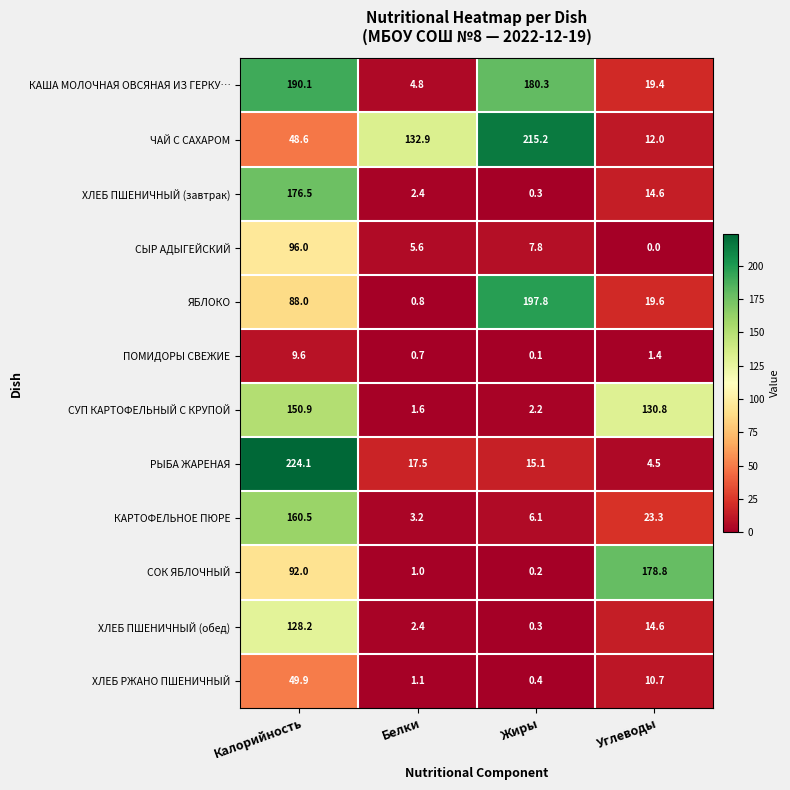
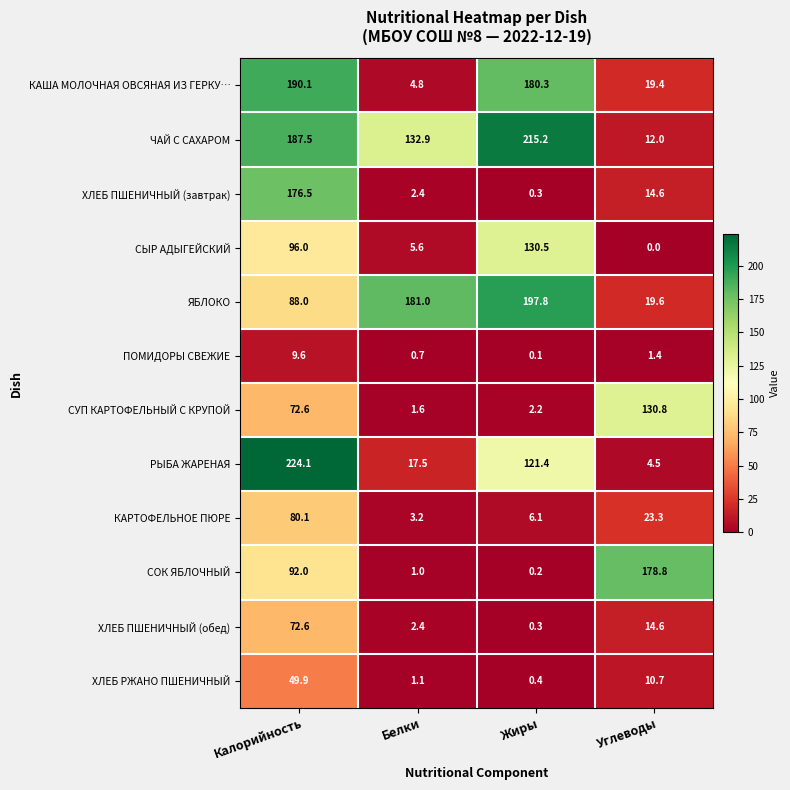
ЧАЙ С САХАРОМ, Калорийность: 48.6 -> 187.5
СЫР АДЫГЕЙСКИЙ, Жиры: 7.8 -> 130.5
ЯБЛОКО, Белки: 0.8 -> 181.0
СУП КАРТОФЕЛЬНЫЙ С КРУПОЙ, Калорийность: 150.9 -> 72.6
РЫБА ЖАРЕНАЯ, Жиры: 15.1 -> 121.4
КАРТОФЕЛЬНОЕ ПЮРЕ, Калорийность: 160.5 -> 80.1
ХЛЕБ ПШЕНИЧНЫЙ (обед), Калорийность: 128.2 -> 72.6
